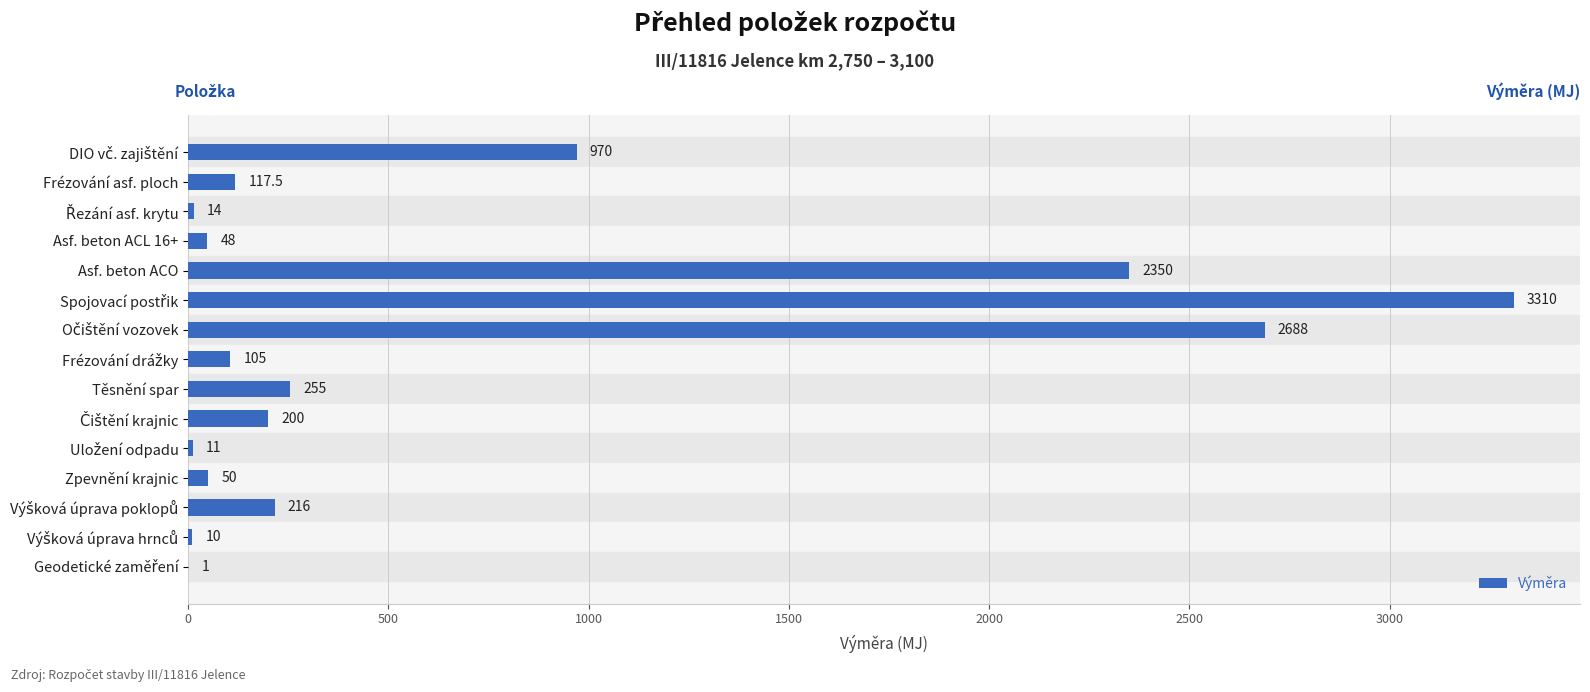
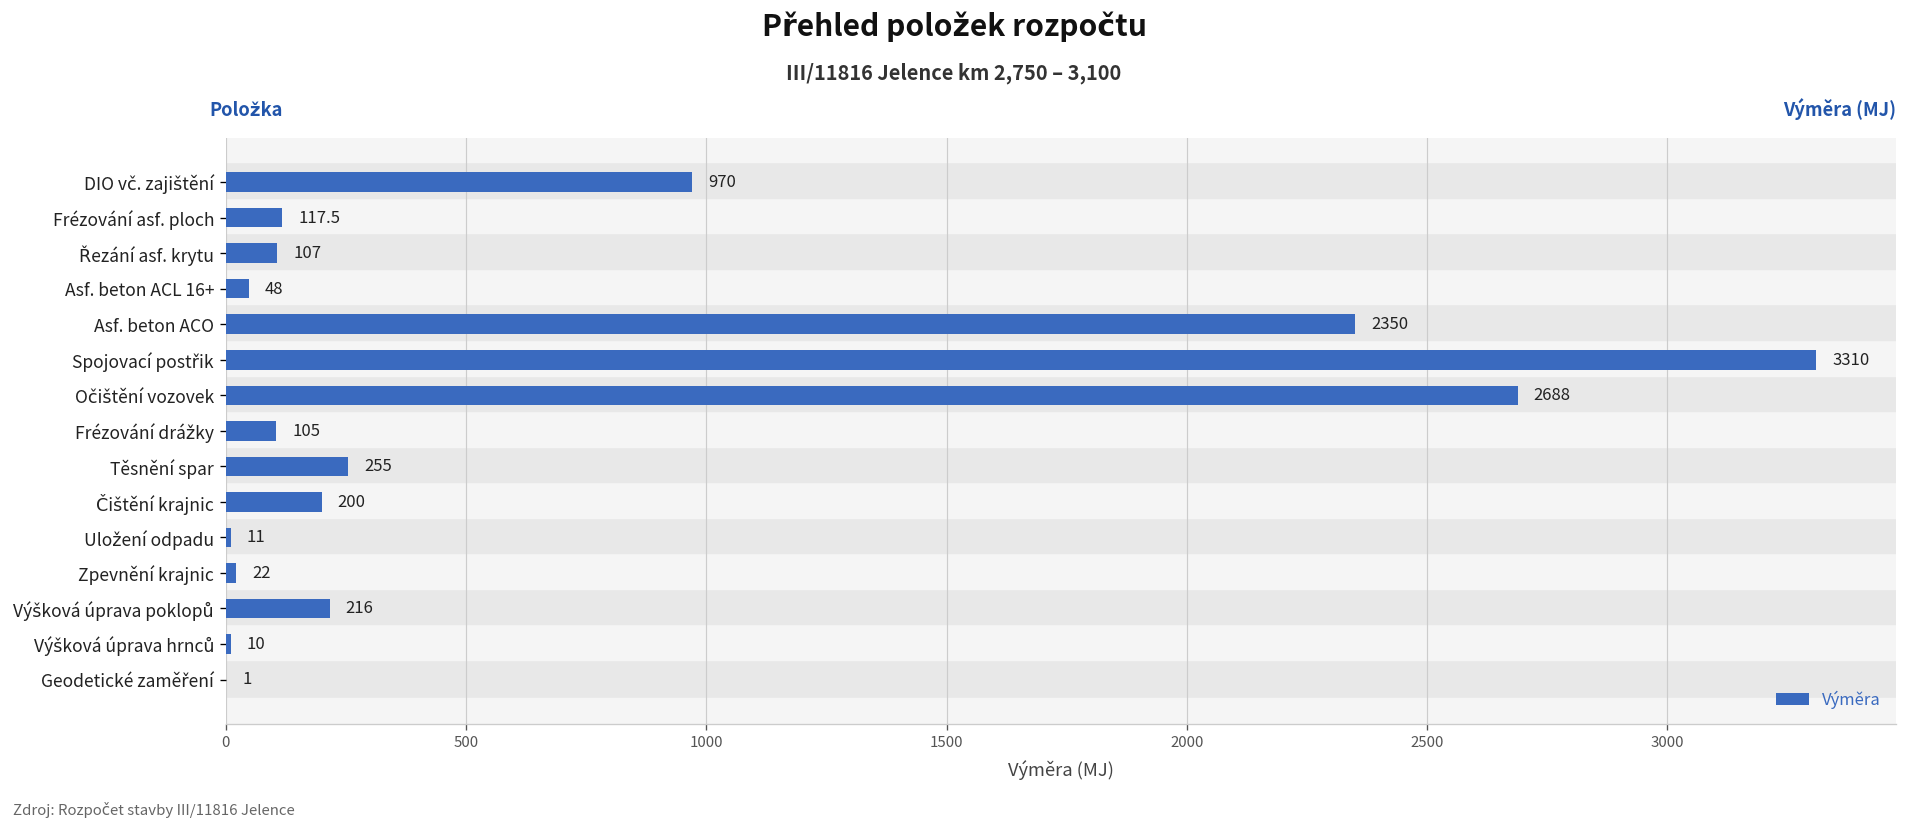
Řezání asf. krytu: 14 -> 107
Zpevnění krajnic: 50 -> 22
